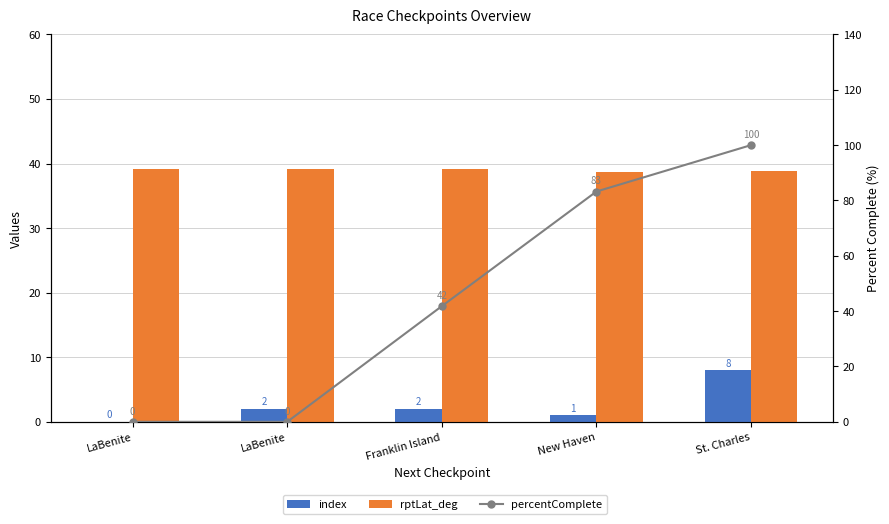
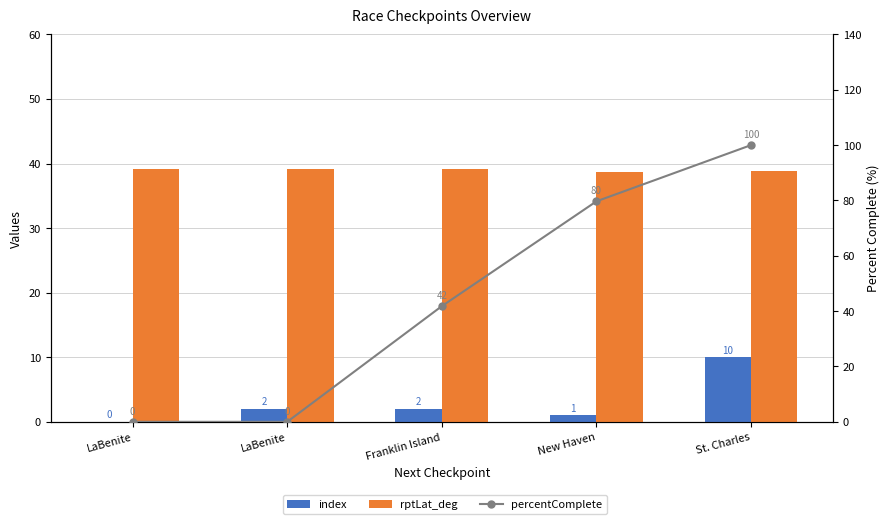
index, St. Charles: 8 -> 10
percentComplete, New Haven: 83 -> 80
